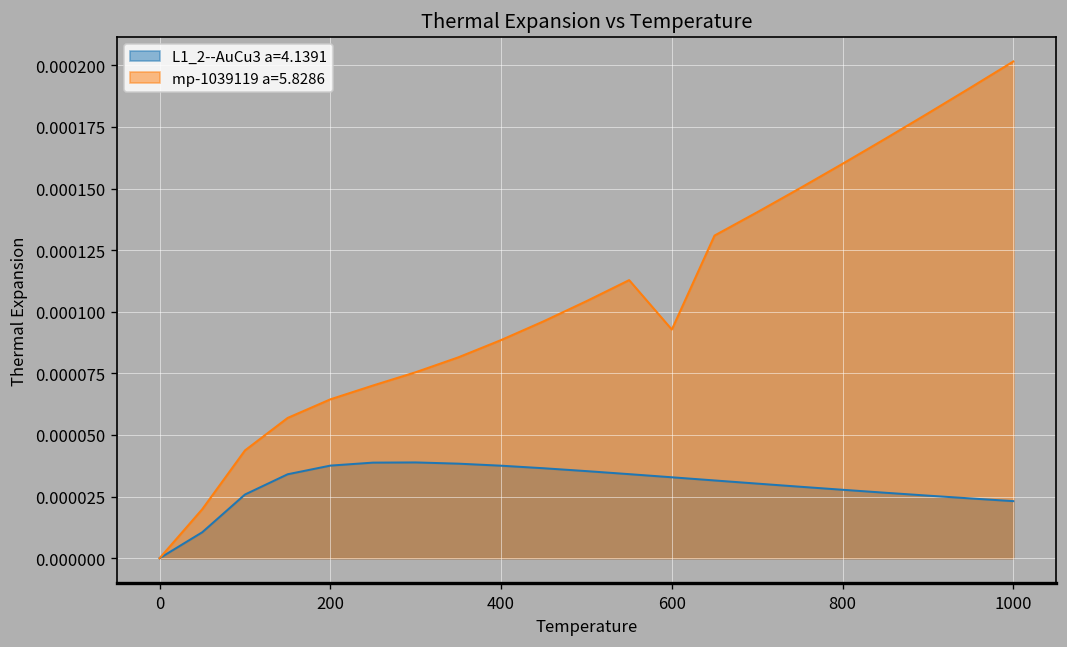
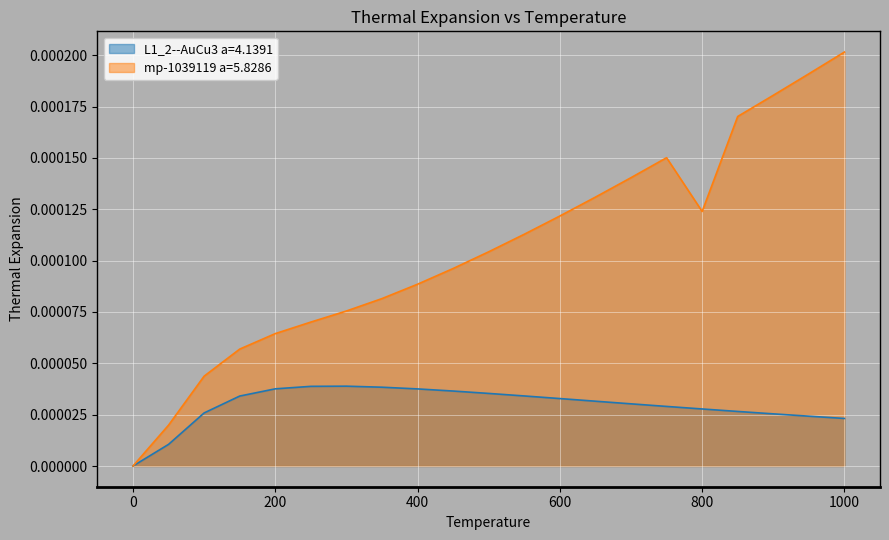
mp-1039119 a=5.8286, 600: 0.000093 -> 0.000122
mp-1039119 a=5.8286, 800: 0.000160 -> 0.000124
